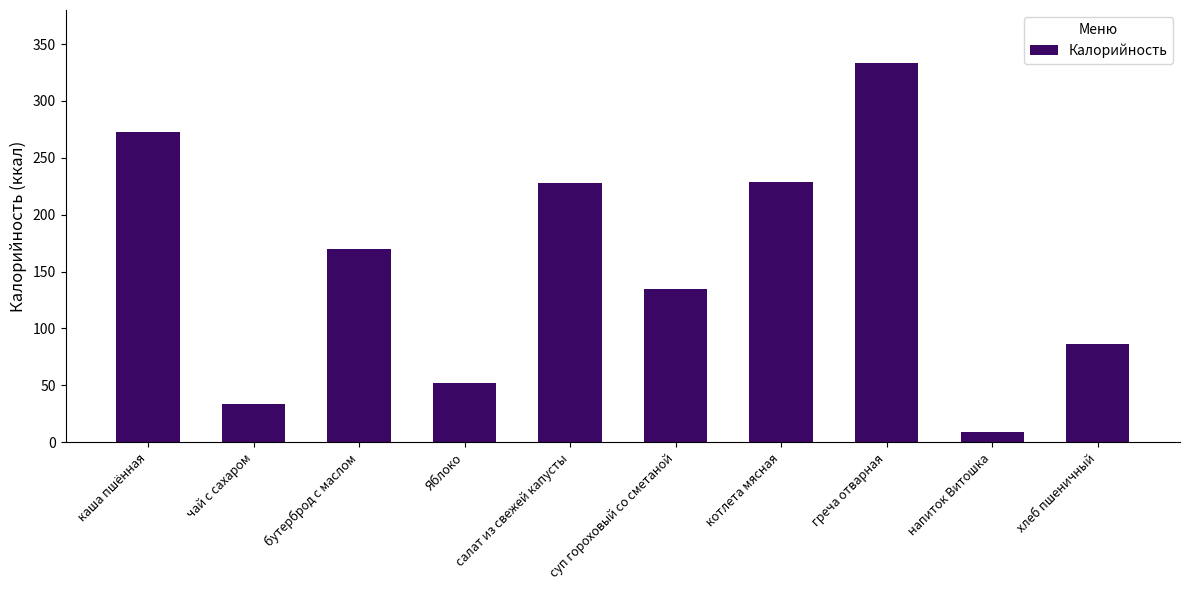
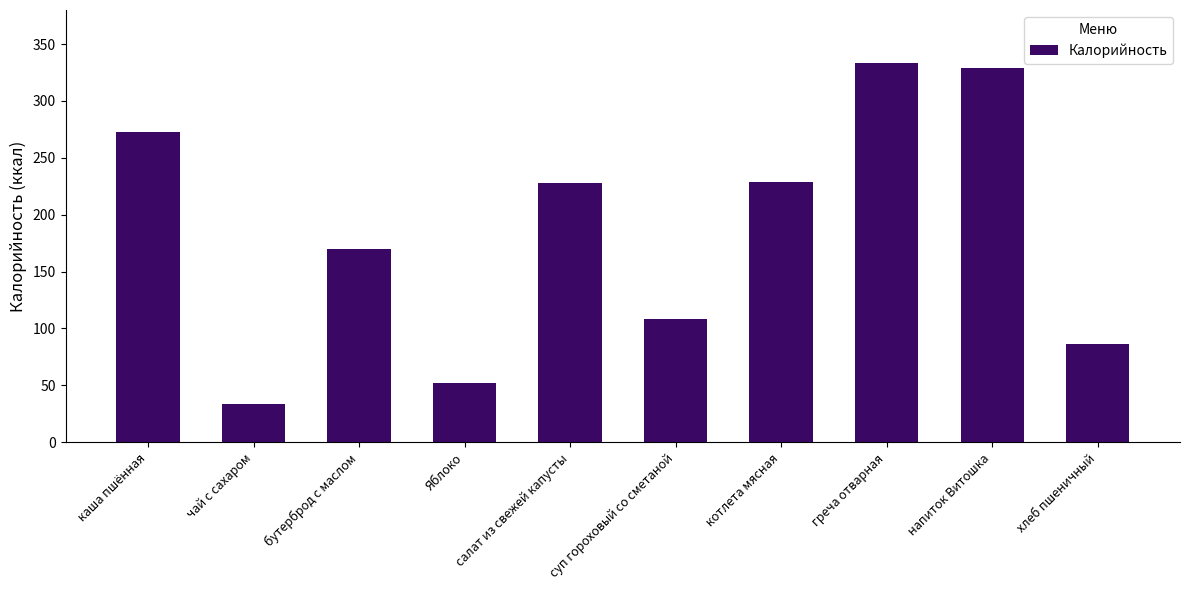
суп гороховый со сметаной: 135 -> 108
напиток Витошка: 9 -> 329
